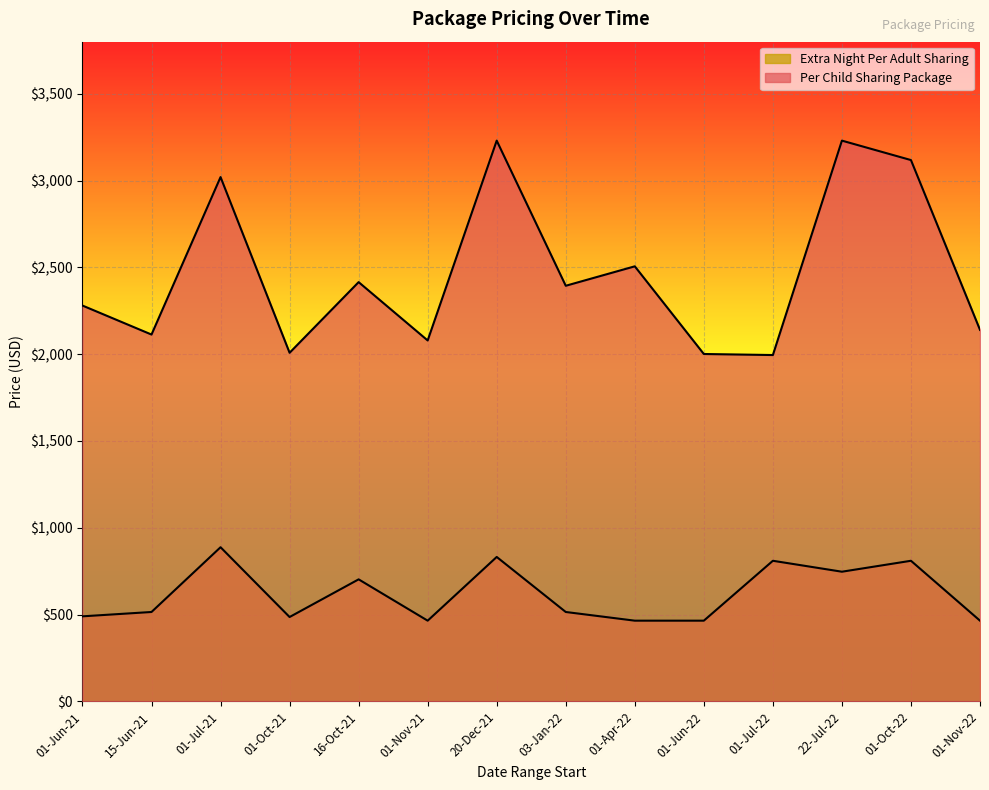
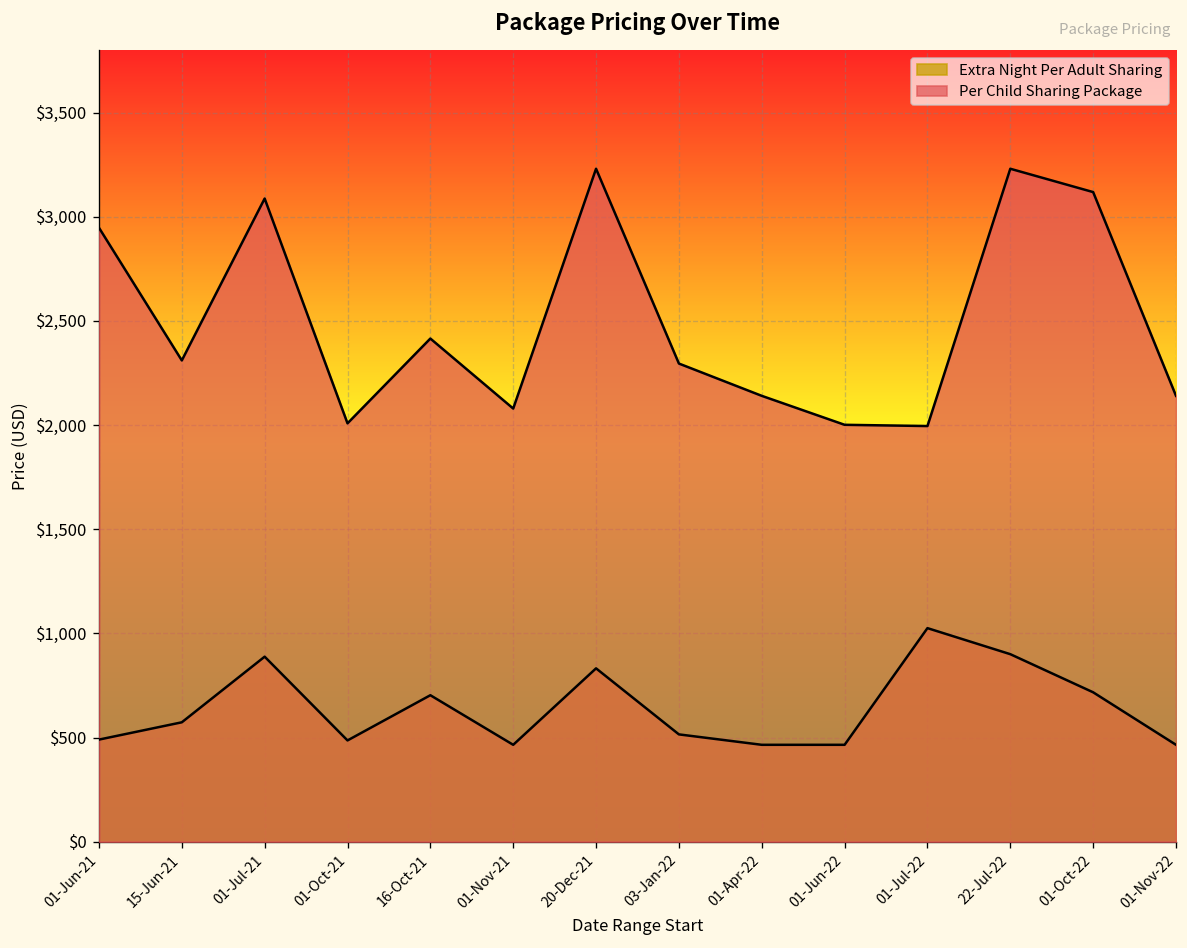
Per Child Sharing Package, 01-Jun-21: $2,280 -> $2,950
Extra Night Per Adult Sharing, 15-Jun-21: $520 -> $570
Per Child Sharing Package, 15-Jun-21: $2,110 -> $2,310
Per Child Sharing Package, 01-Jul-21: $3,020 -> $3,090
Per Child Sharing Package, 03-Jan-22: $2,390 -> $2,300
Per Child Sharing Package, 01-Apr-22: $2,510 -> $2,140
Extra Night Per Adult Sharing, 01-Jul-22: $810 -> $1,030
Extra Night Per Adult Sharing, 22-Jul-22: $750 -> $900
Extra Night Per Adult Sharing, 01-Oct-22: $810 -> $720
